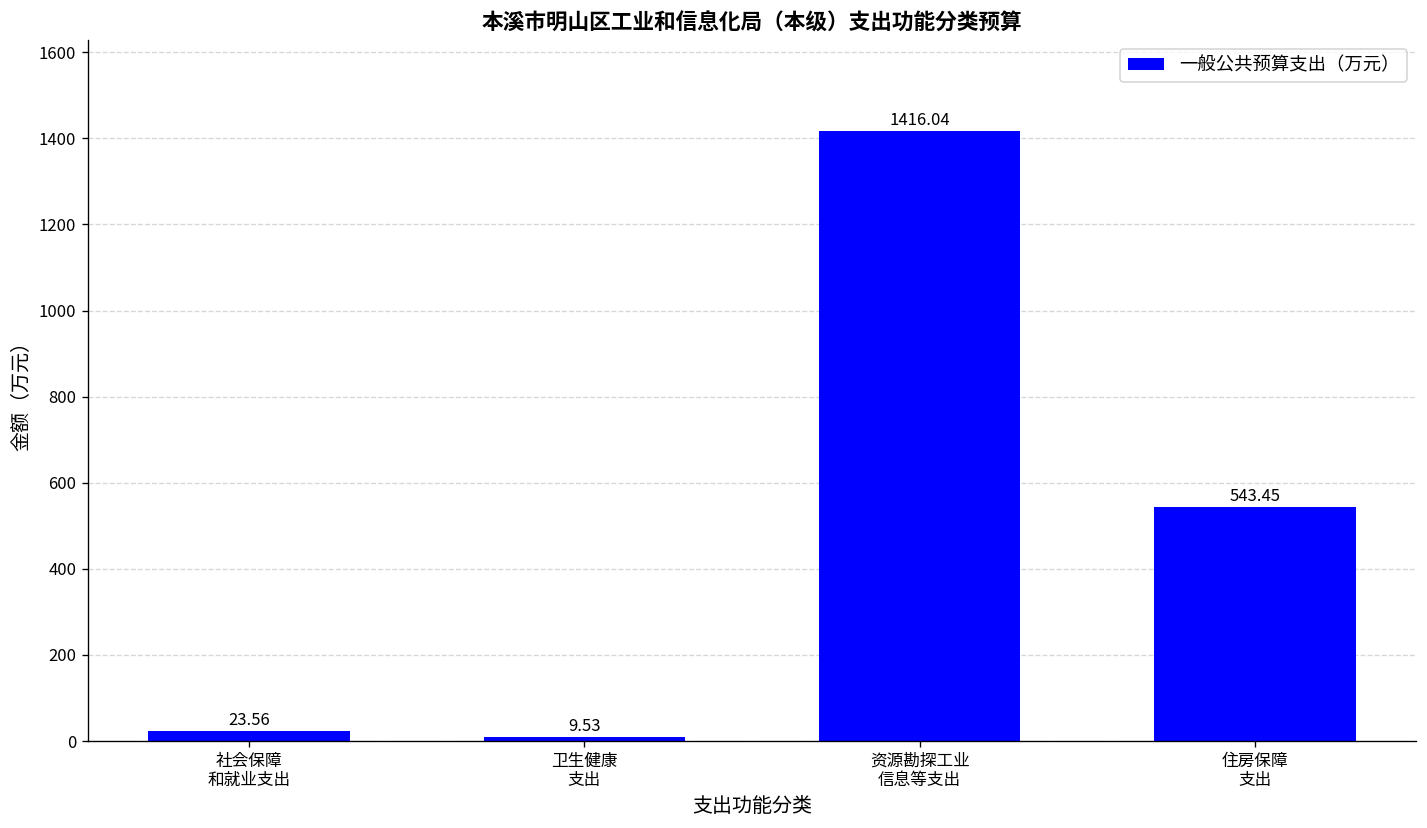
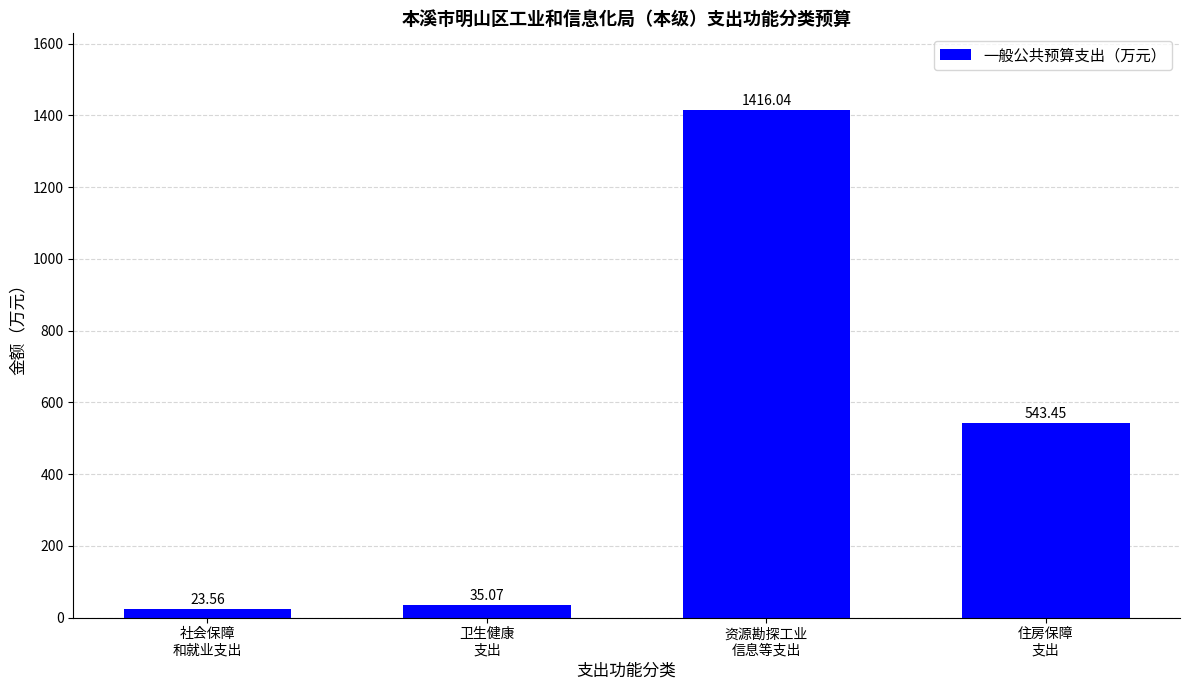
卫生健康 支出: 9.53 -> 35.07
